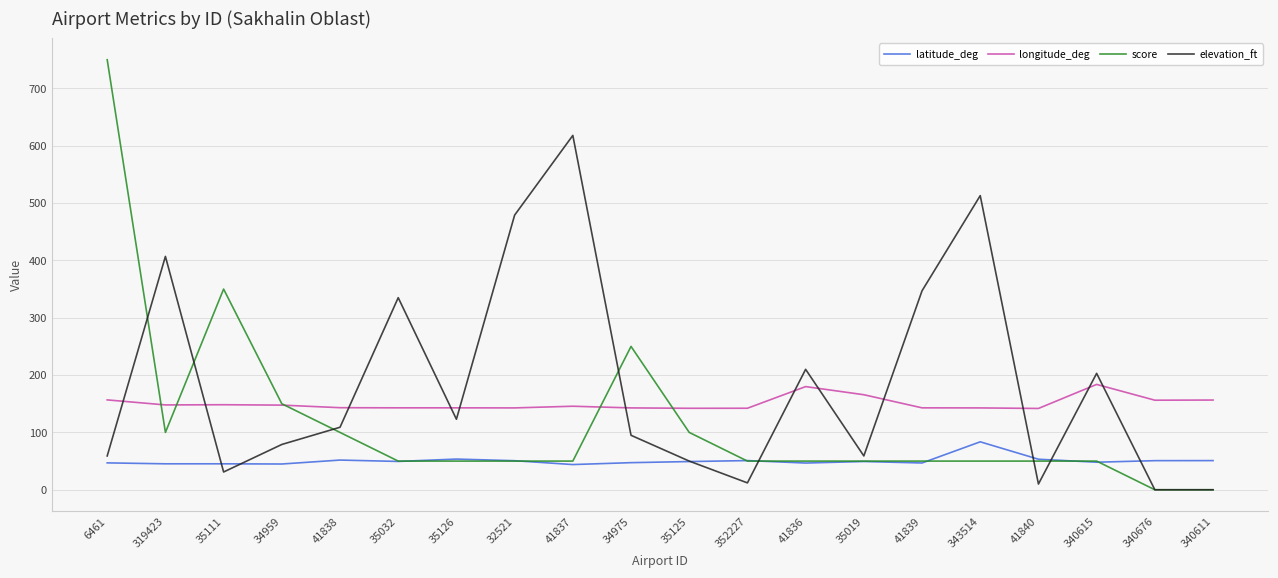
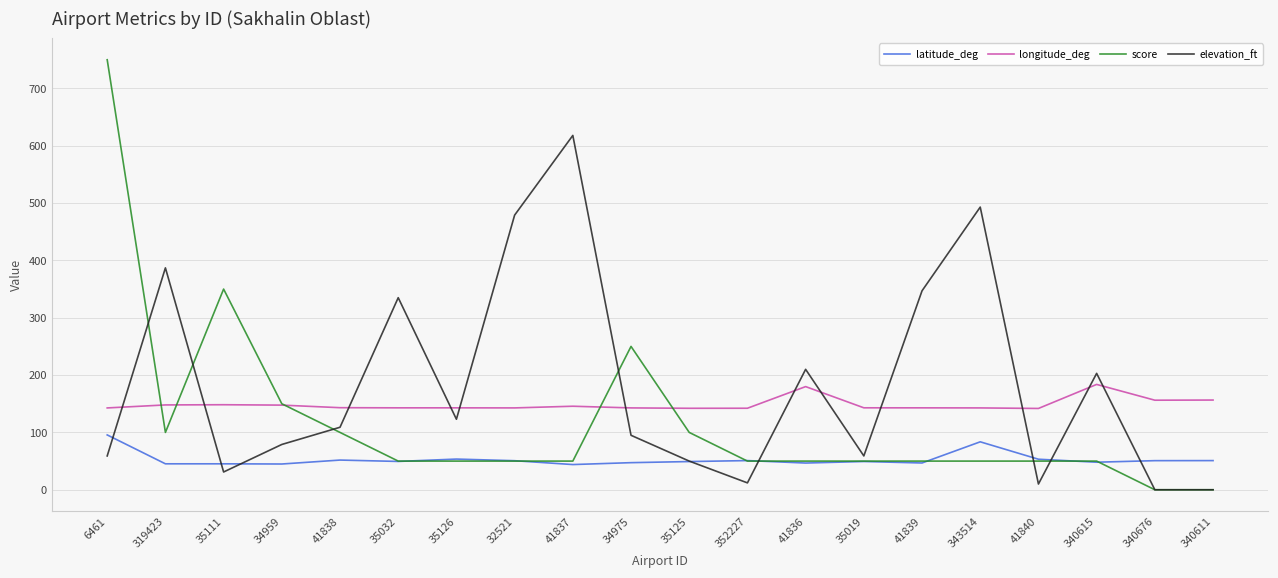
latitude_deg, 6461: 50 -> 100
longitude_deg, 6461: 160 -> 140
elevation_ft, 319423: 410 -> 390
longitude_deg, 35019: 170 -> 140
elevation_ft, 343514: 510 -> 490
